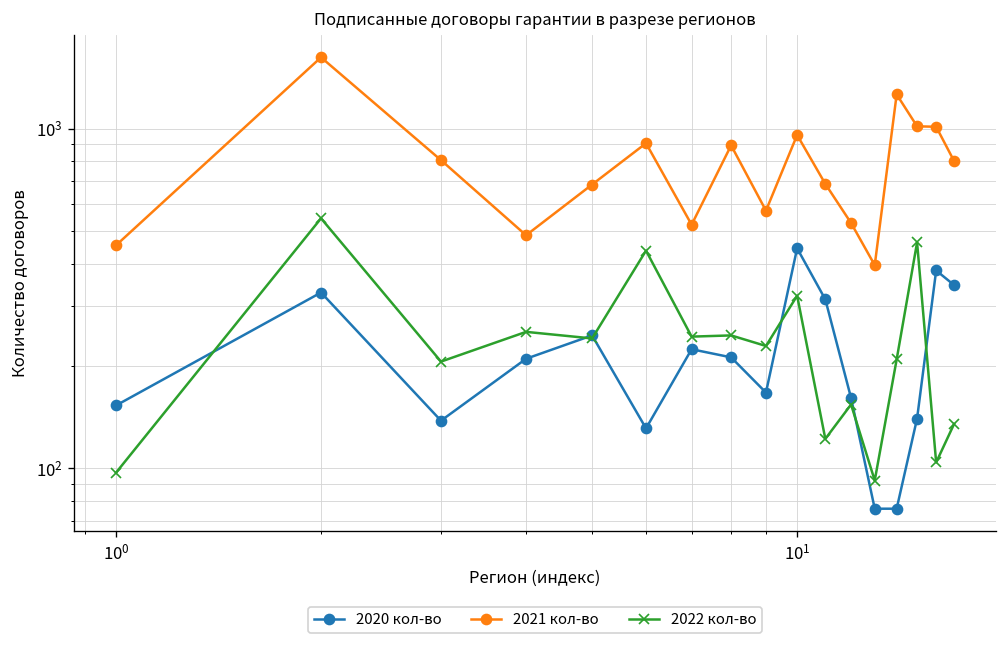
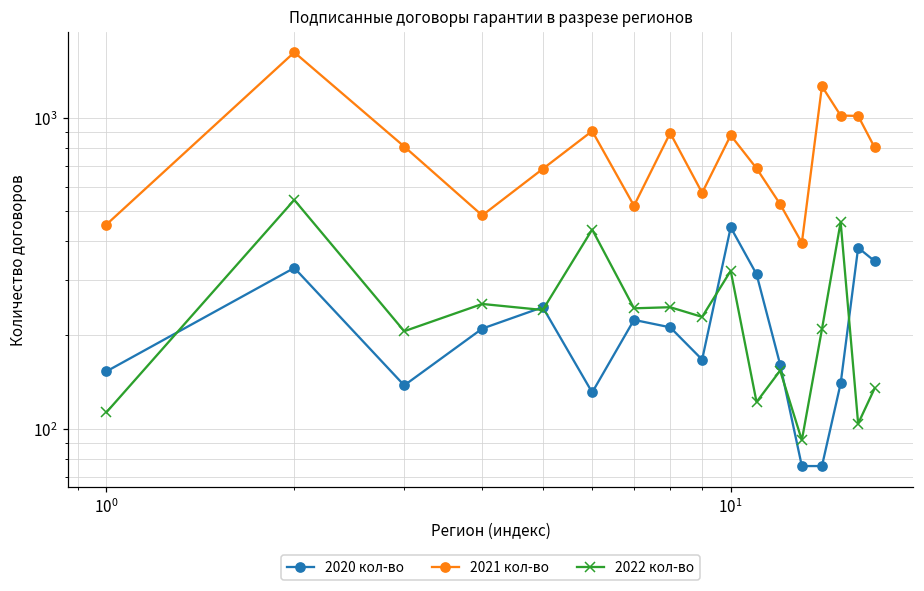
2022 кол-во, 10^0: 97 -> 113
2021 кол-во, 10^1: 960 -> 880
